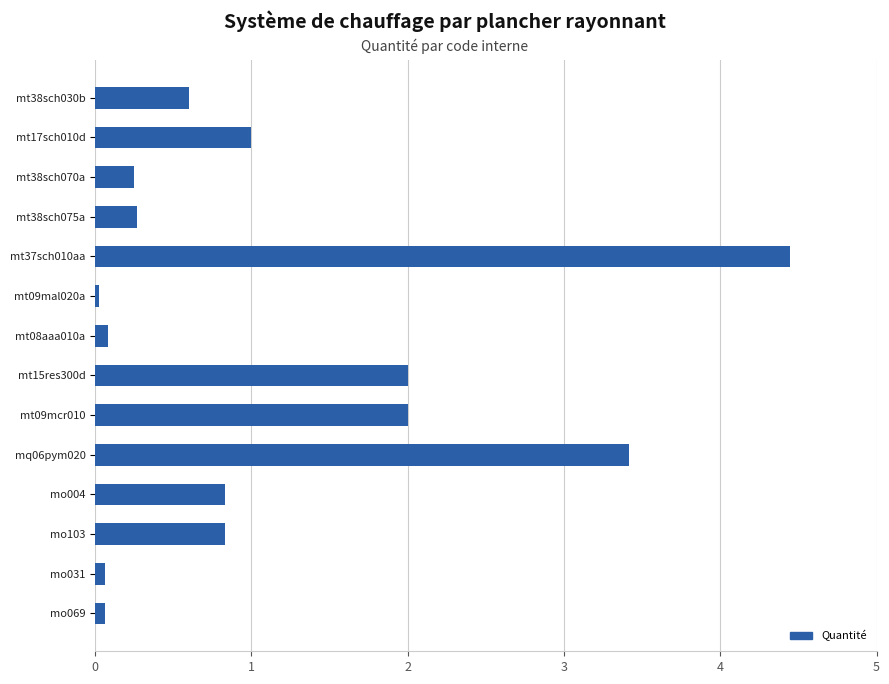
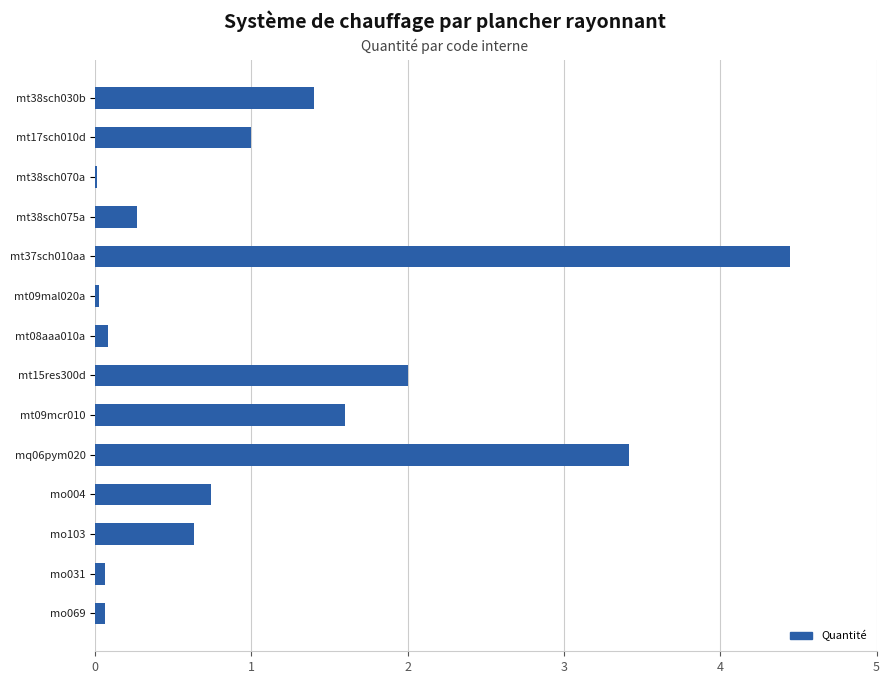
mt38sch030b: 0.6 -> 1.4
mt38sch070a: 0.25 -> 0.01
mt09mcr010: 2.0 -> 1.6
mo004: 0.83 -> 0.74
mo103: 0.83 -> 0.63
